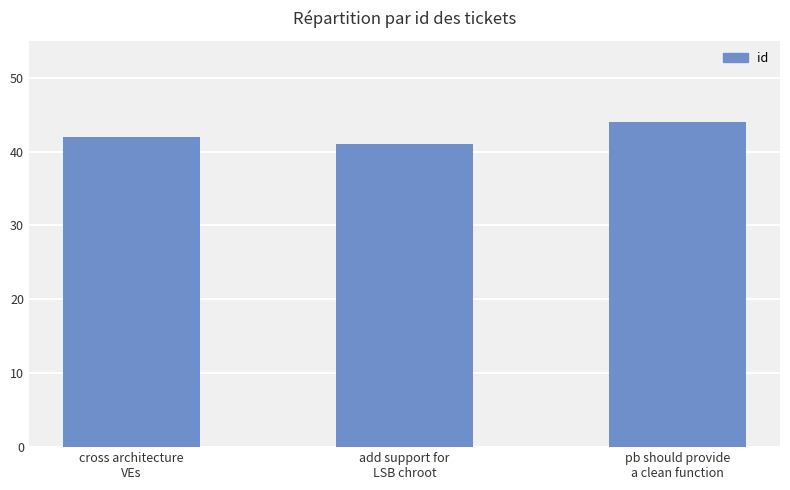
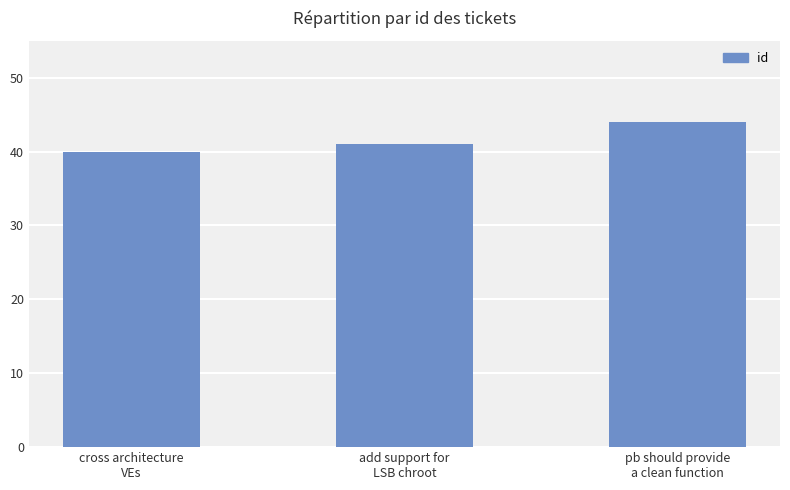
cross architecture VEs: 42 -> 40
